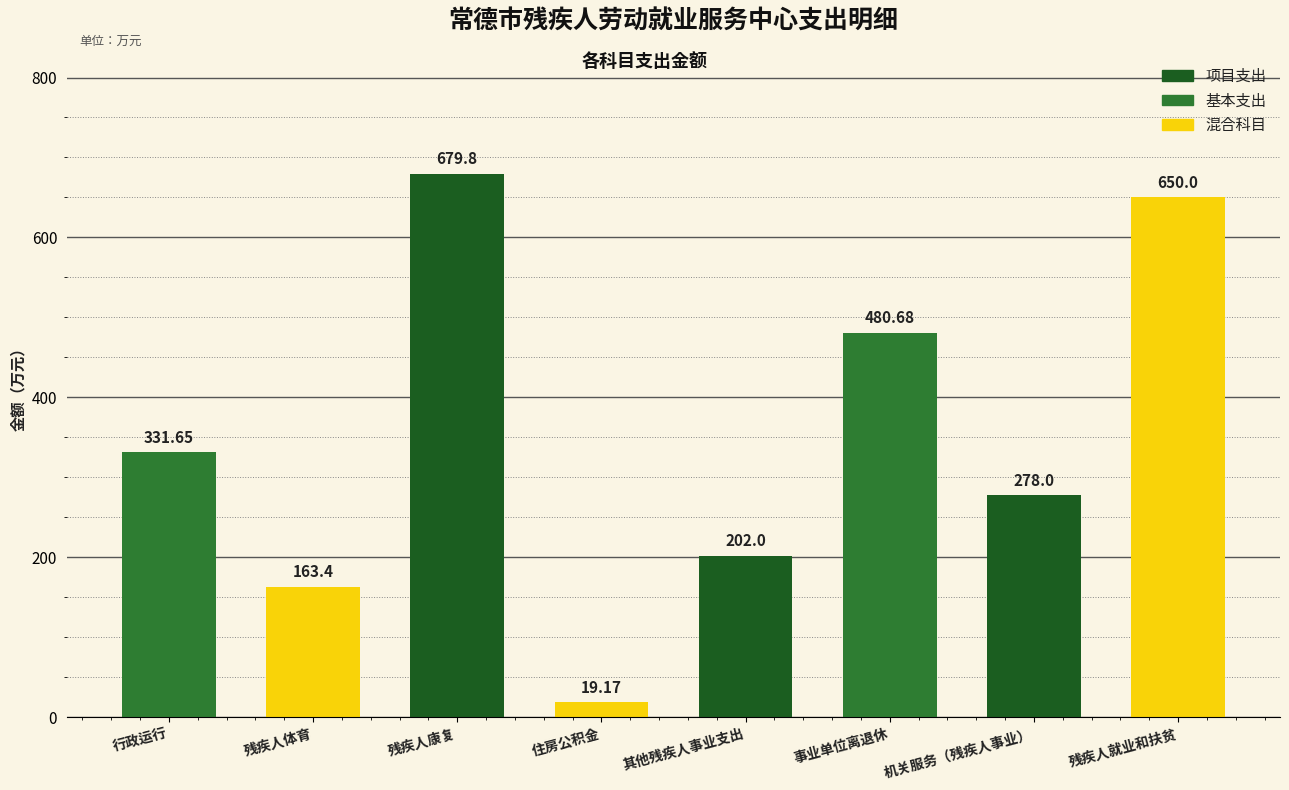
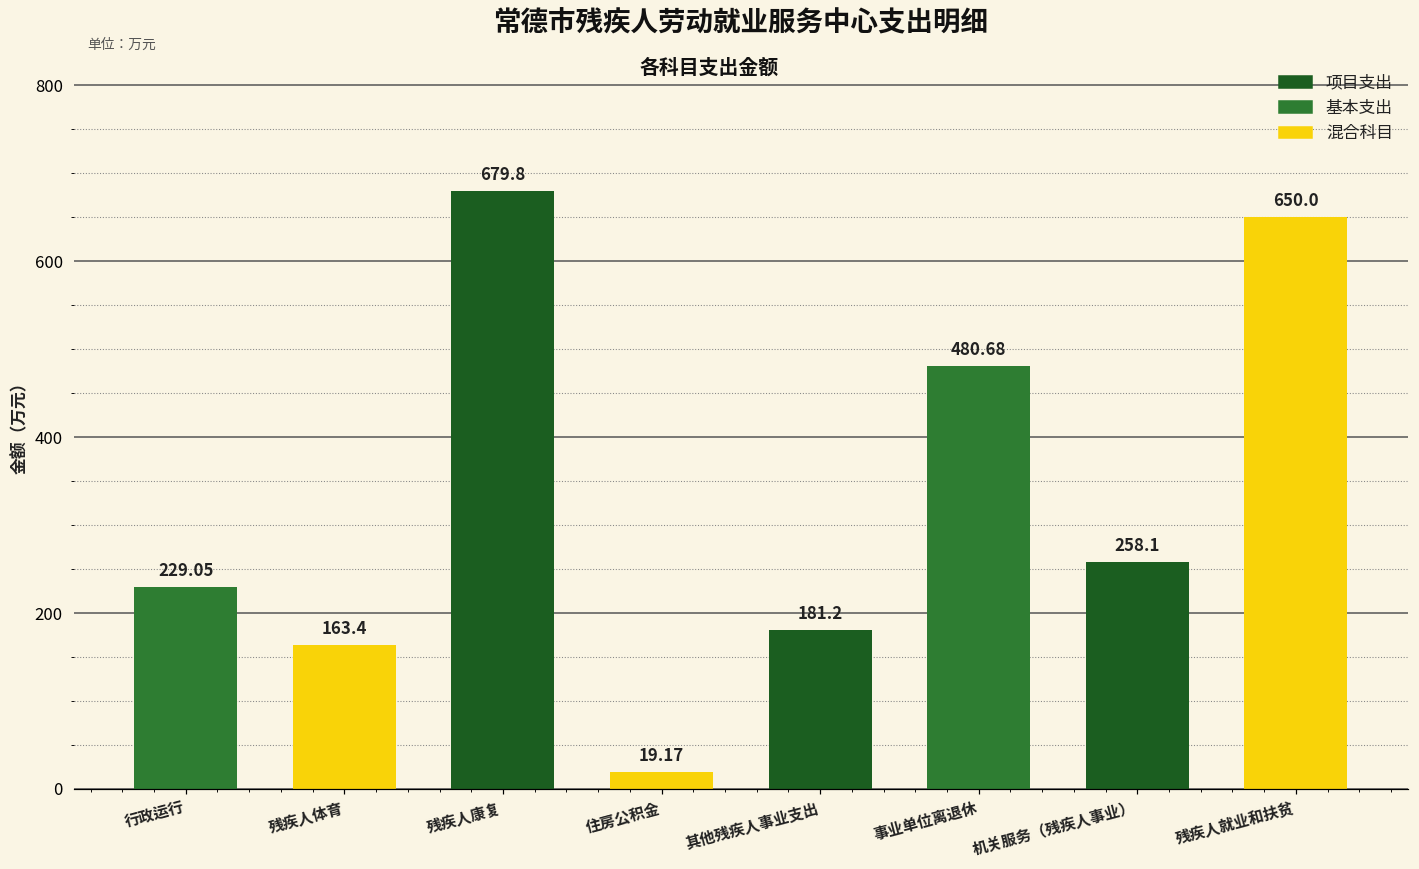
行政运行: 331.65 -> 229.05
其他残疾人事业支出: 202.0 -> 181.2
机关服务（残疾人事业）: 278.0 -> 258.1
